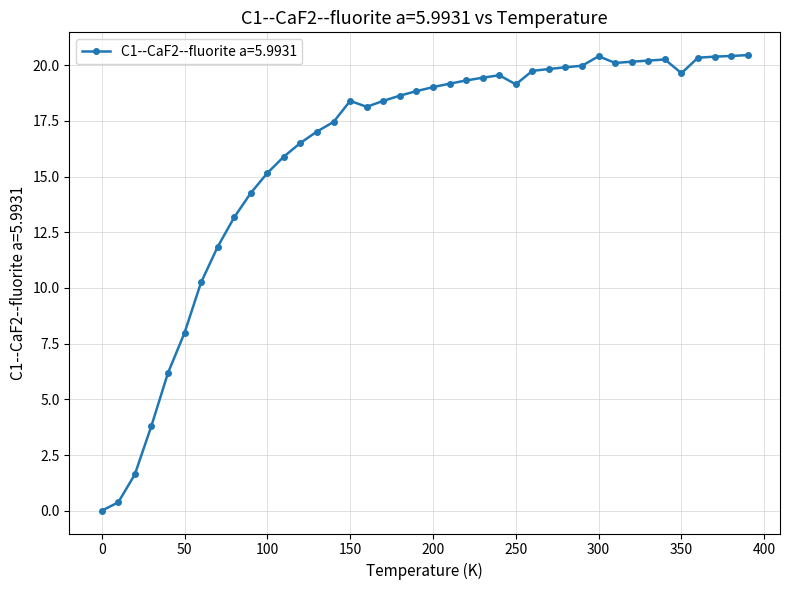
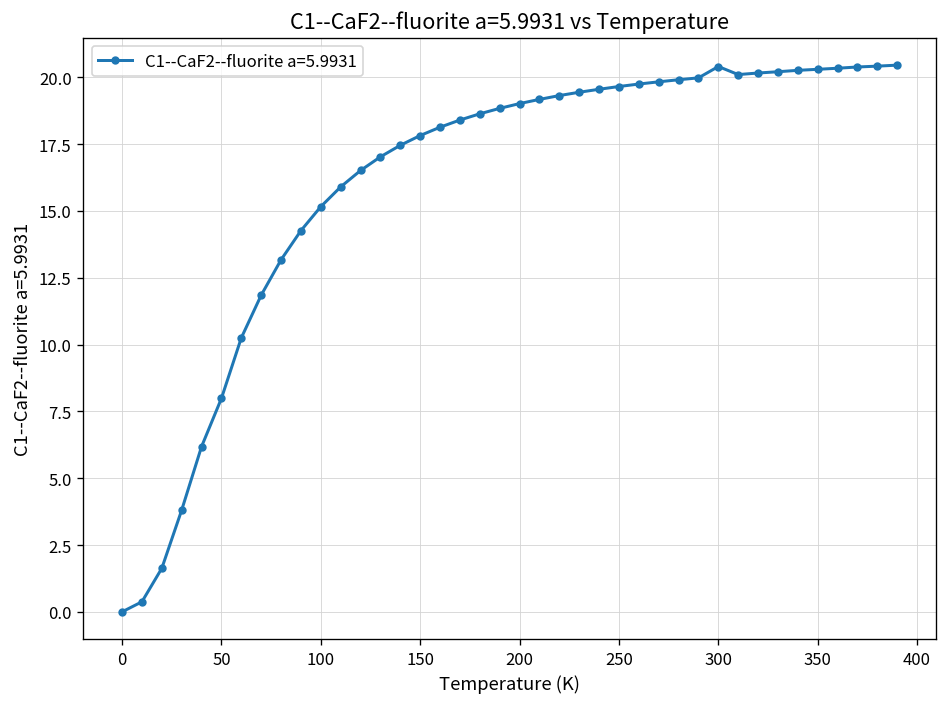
150: 18.4 -> 17.8
250: 19.1 -> 19.7
350: 19.6 -> 20.3
